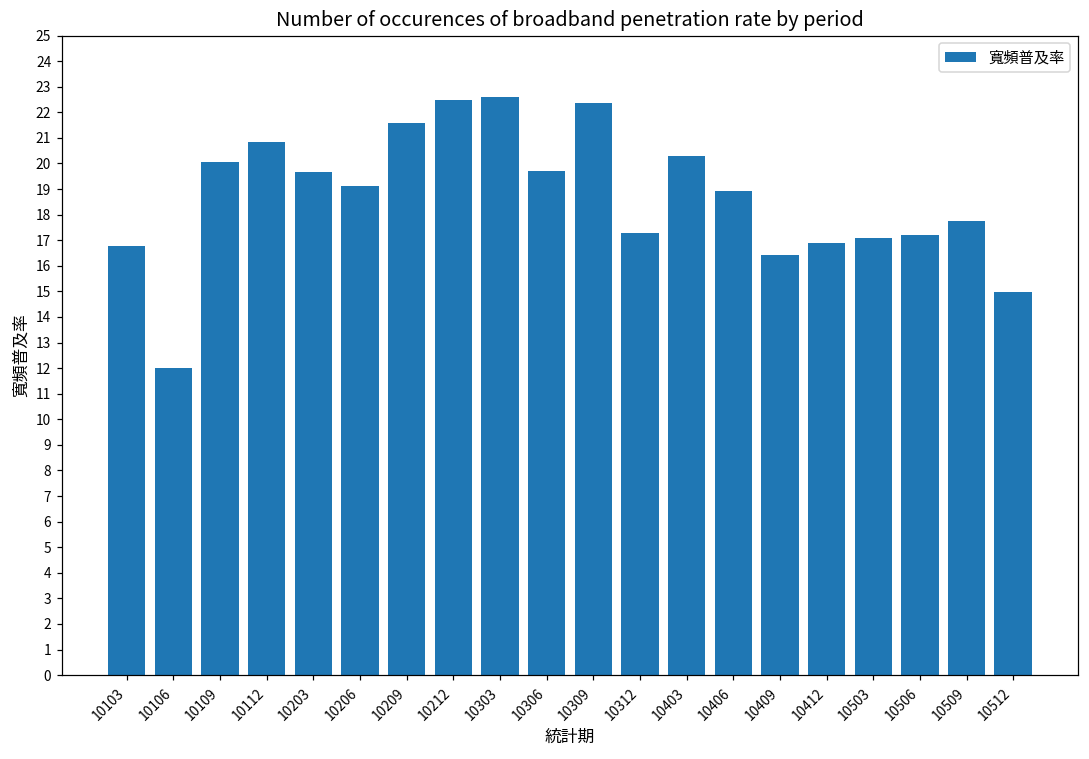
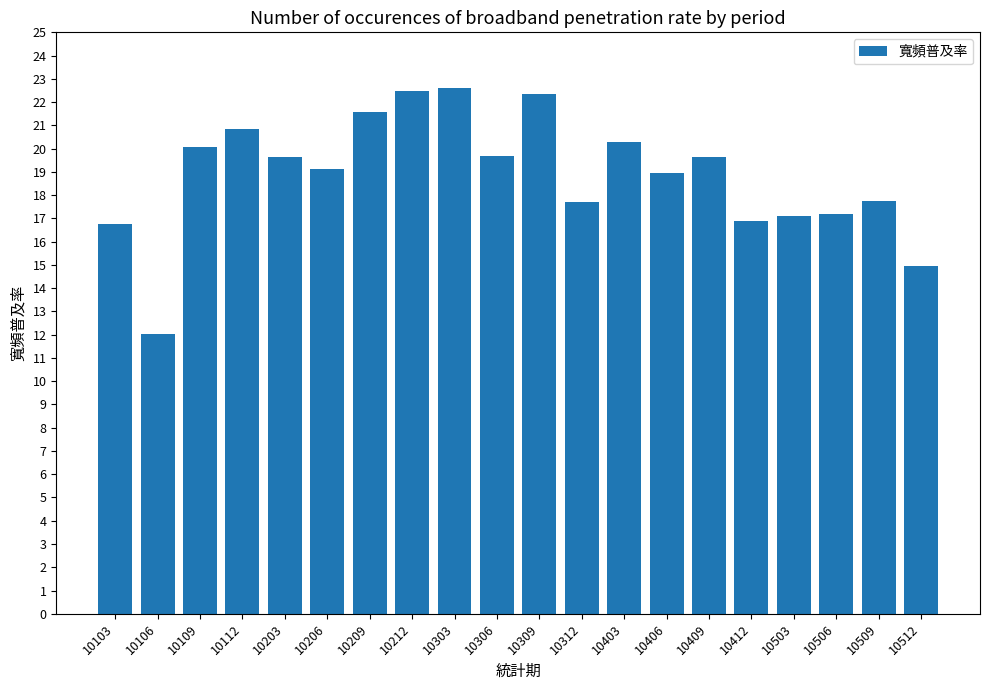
10312: 17.3 -> 17.7
10409: 16.4 -> 19.6
